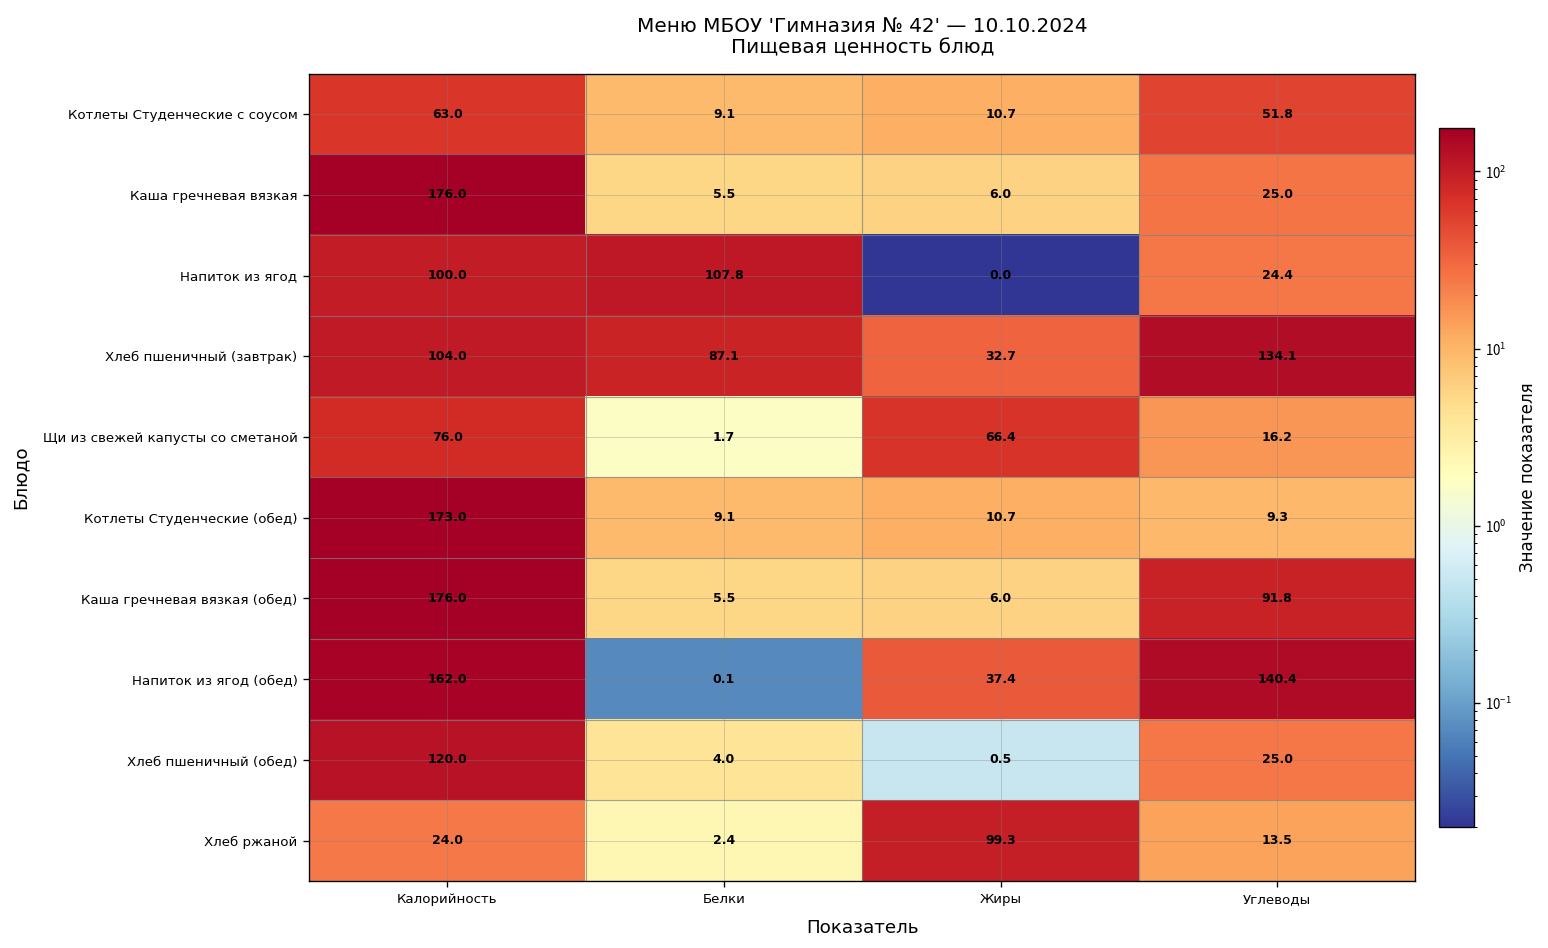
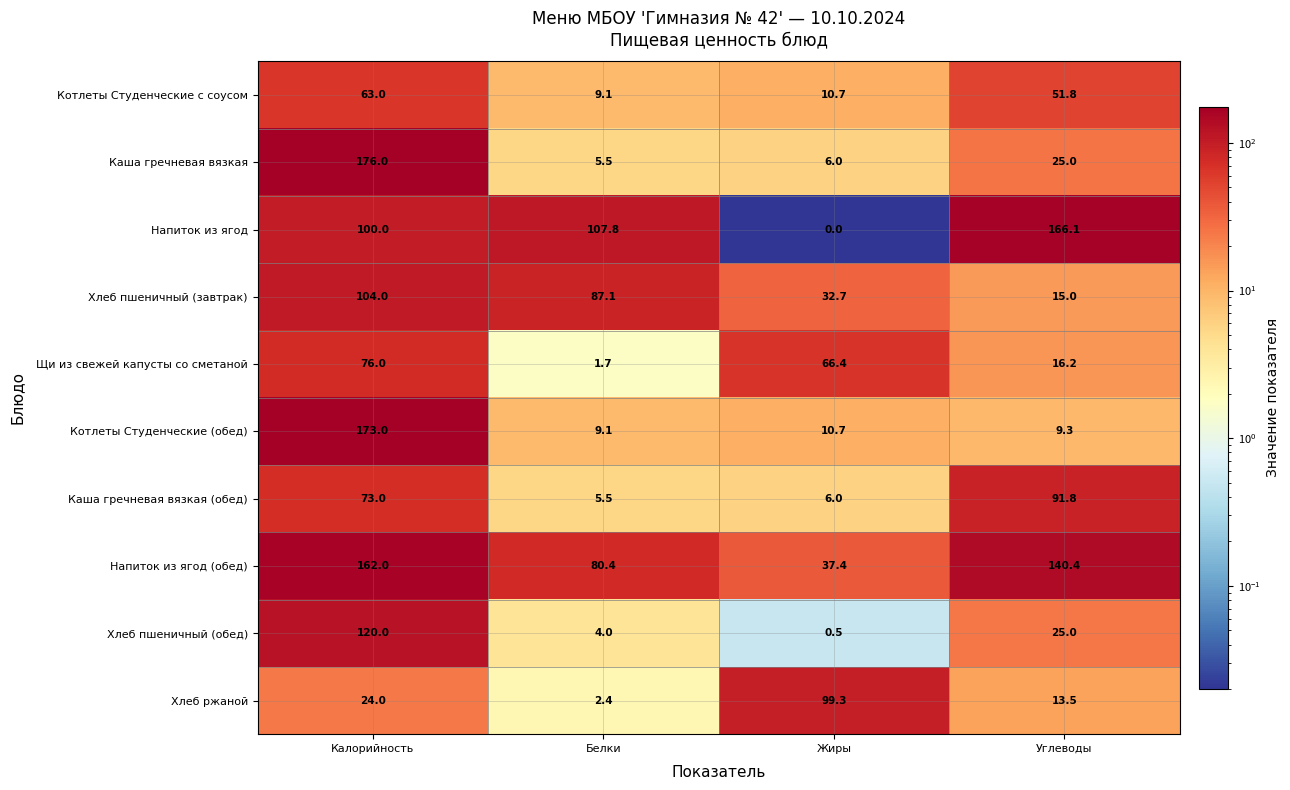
Напиток из ягод, Углеводы: 24.4 -> 166.1
Хлеб пшеничный (завтрак), Углеводы: 134.1 -> 15.0
Каша гречневая вязкая (обед), Калорийность: 176.0 -> 73.0
Напиток из ягод (обед), Белки: 0.1 -> 80.4
